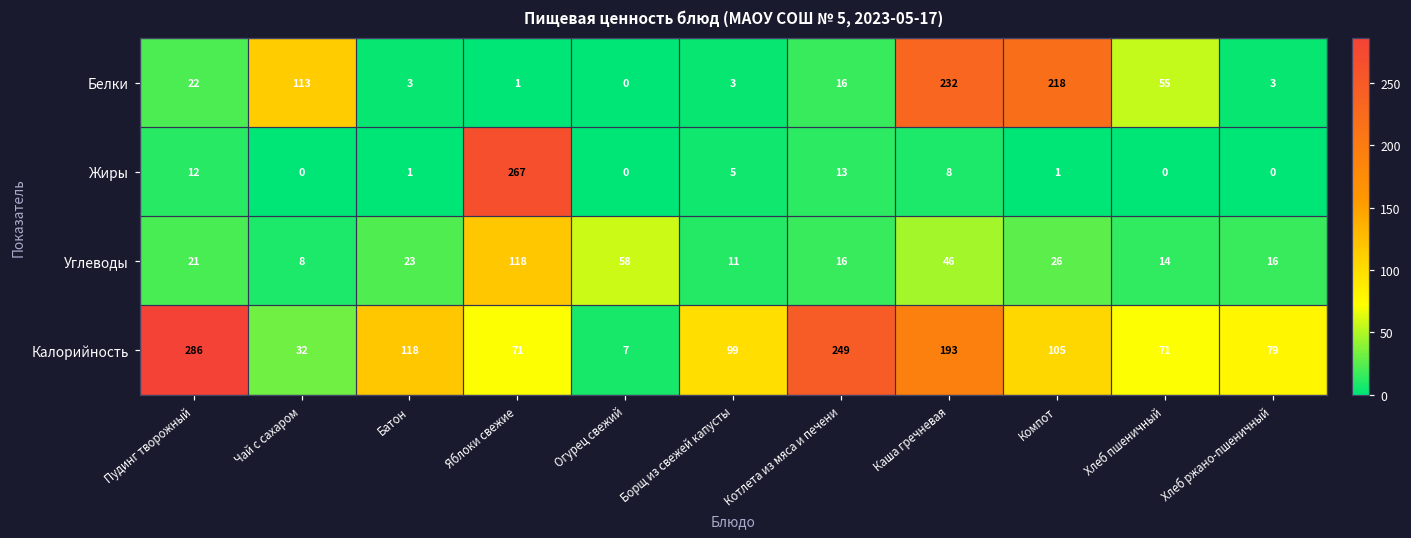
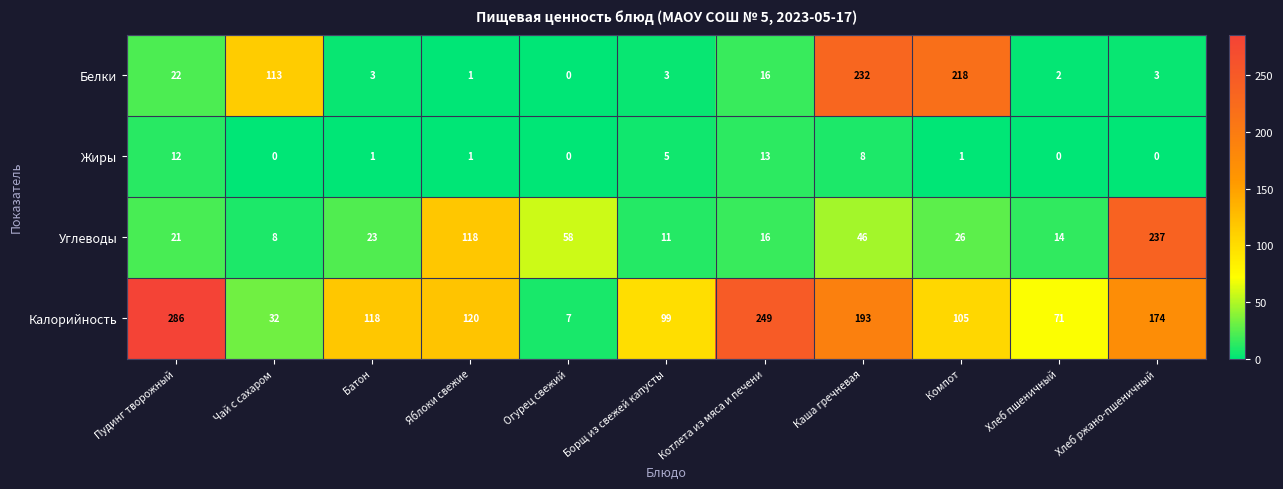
Белки, Хлеб пшеничный: 55 -> 2
Жиры, Яблоки свежие: 267 -> 1
Углеводы, Хлеб ржано-пшеничный: 16 -> 237
Калорийность, Яблоки свежие: 71 -> 120
Калорийность, Хлеб ржано-пшеничный: 79 -> 174
